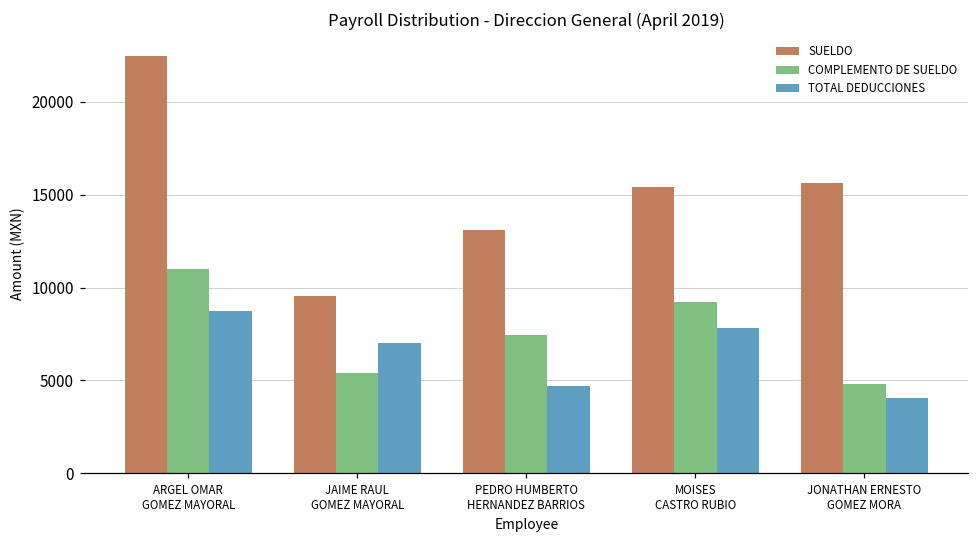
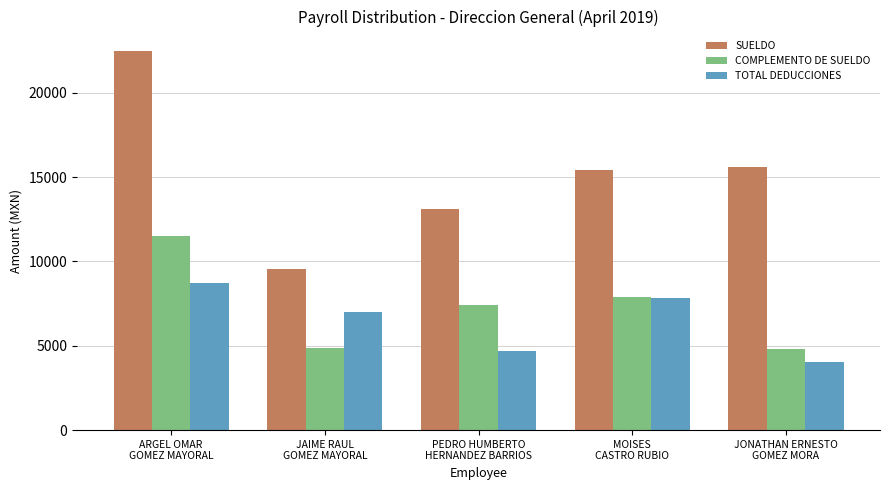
COMPLEMENTO DE SUELDO, ARGEL OMAR GOMEZ MAYORAL: 11000 -> 11500
COMPLEMENTO DE SUELDO, JAIME RAUL GOMEZ MAYORAL: 5400 -> 4900
COMPLEMENTO DE SUELDO, MOISES CASTRO RUBIO: 9200 -> 7900
